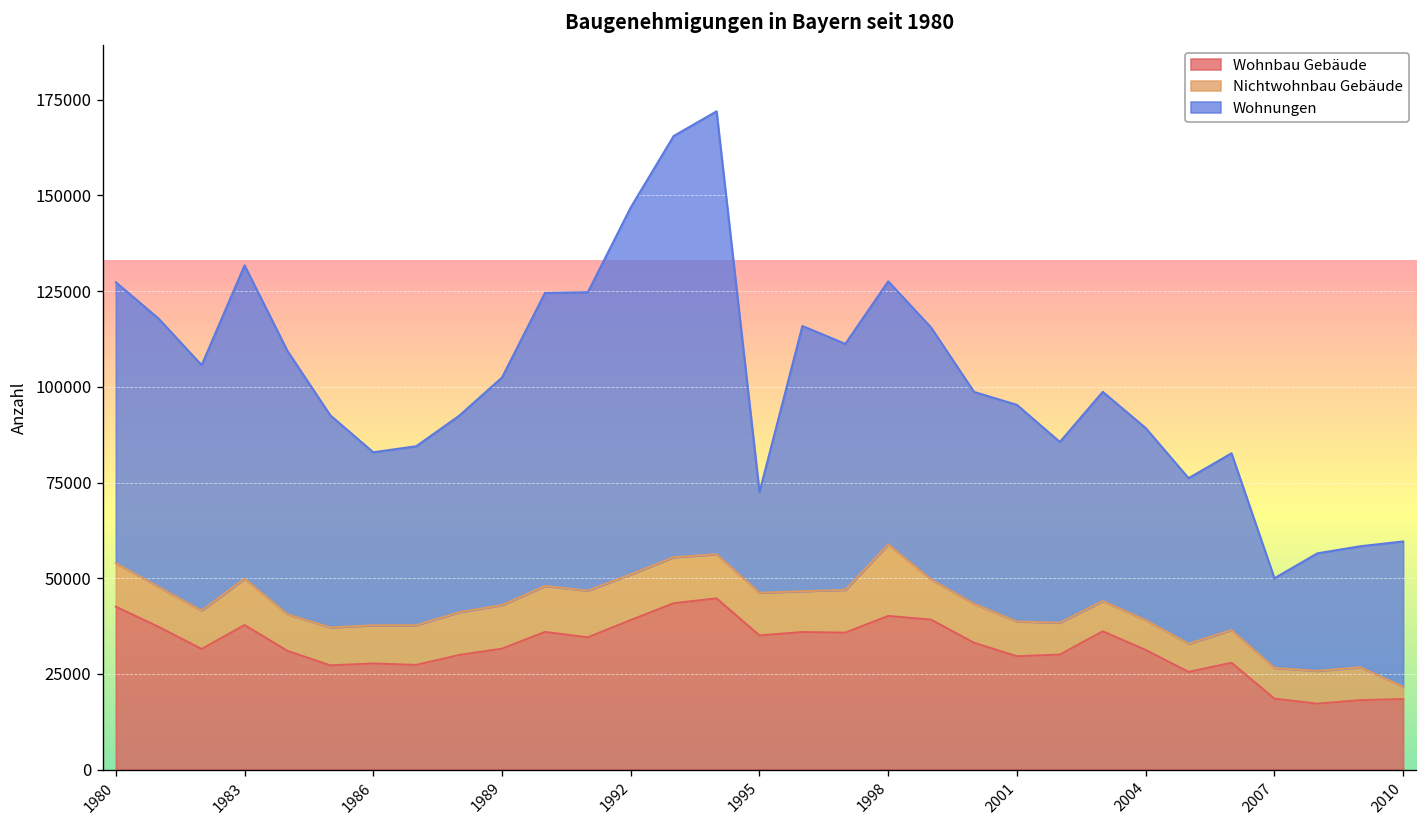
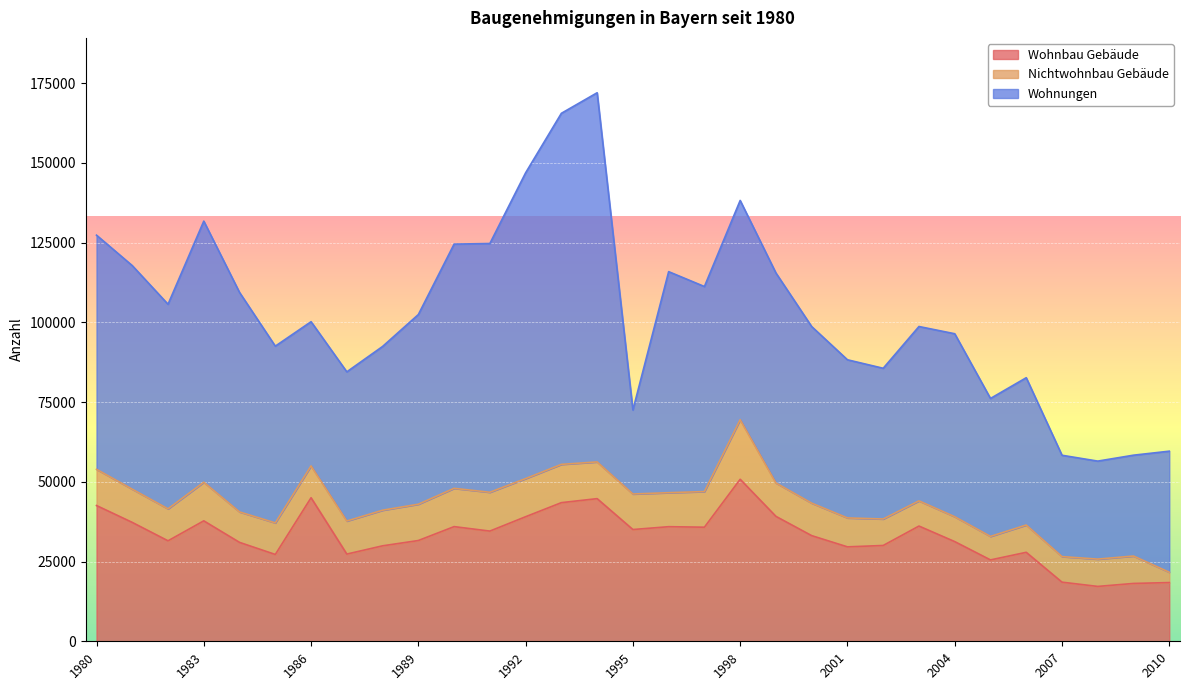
Wohnbau Gebäude, 1986: 28000 -> 45000
Wohnbau Gebäude, 1998: 40000 -> 51000
Wohnungen, 2001: 57000 -> 50000
Wohnungen, 2004: 50000 -> 57000
Wohnungen, 2007: 23000 -> 32000
